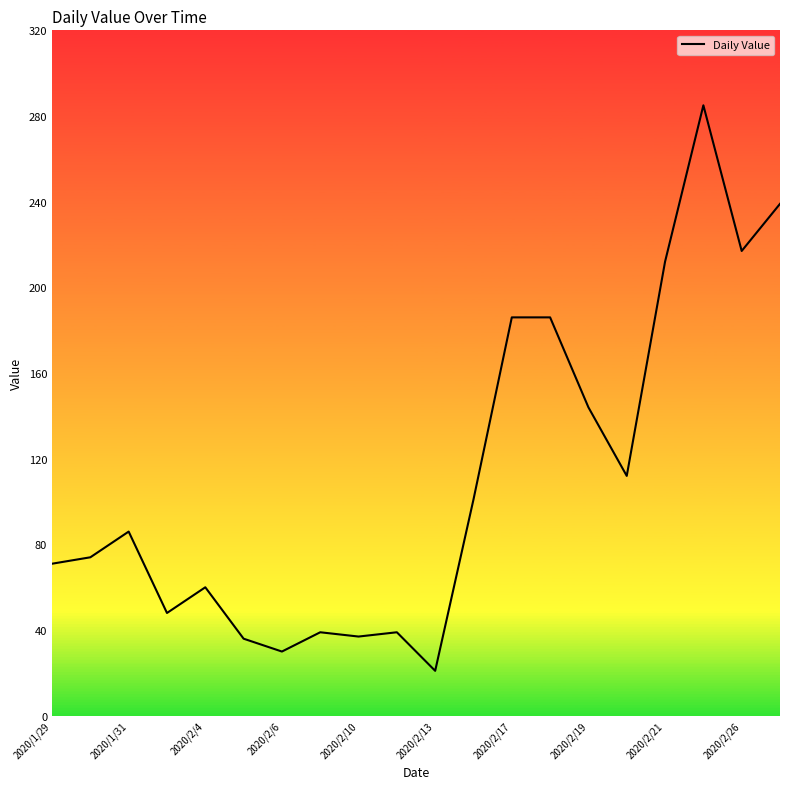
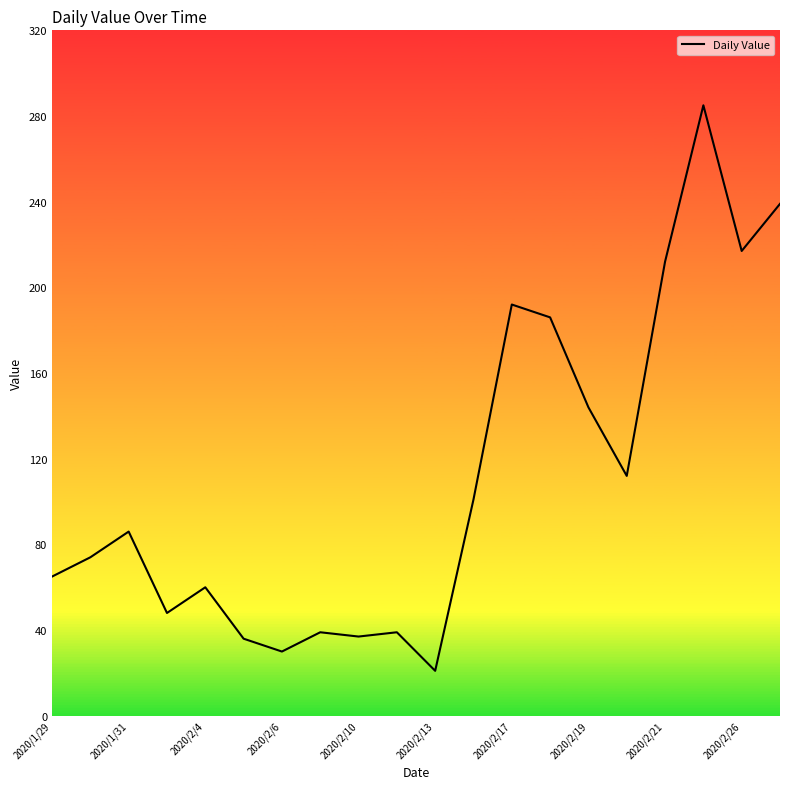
2020/1/29: 71 -> 65
2020/2/17: 186 -> 192
